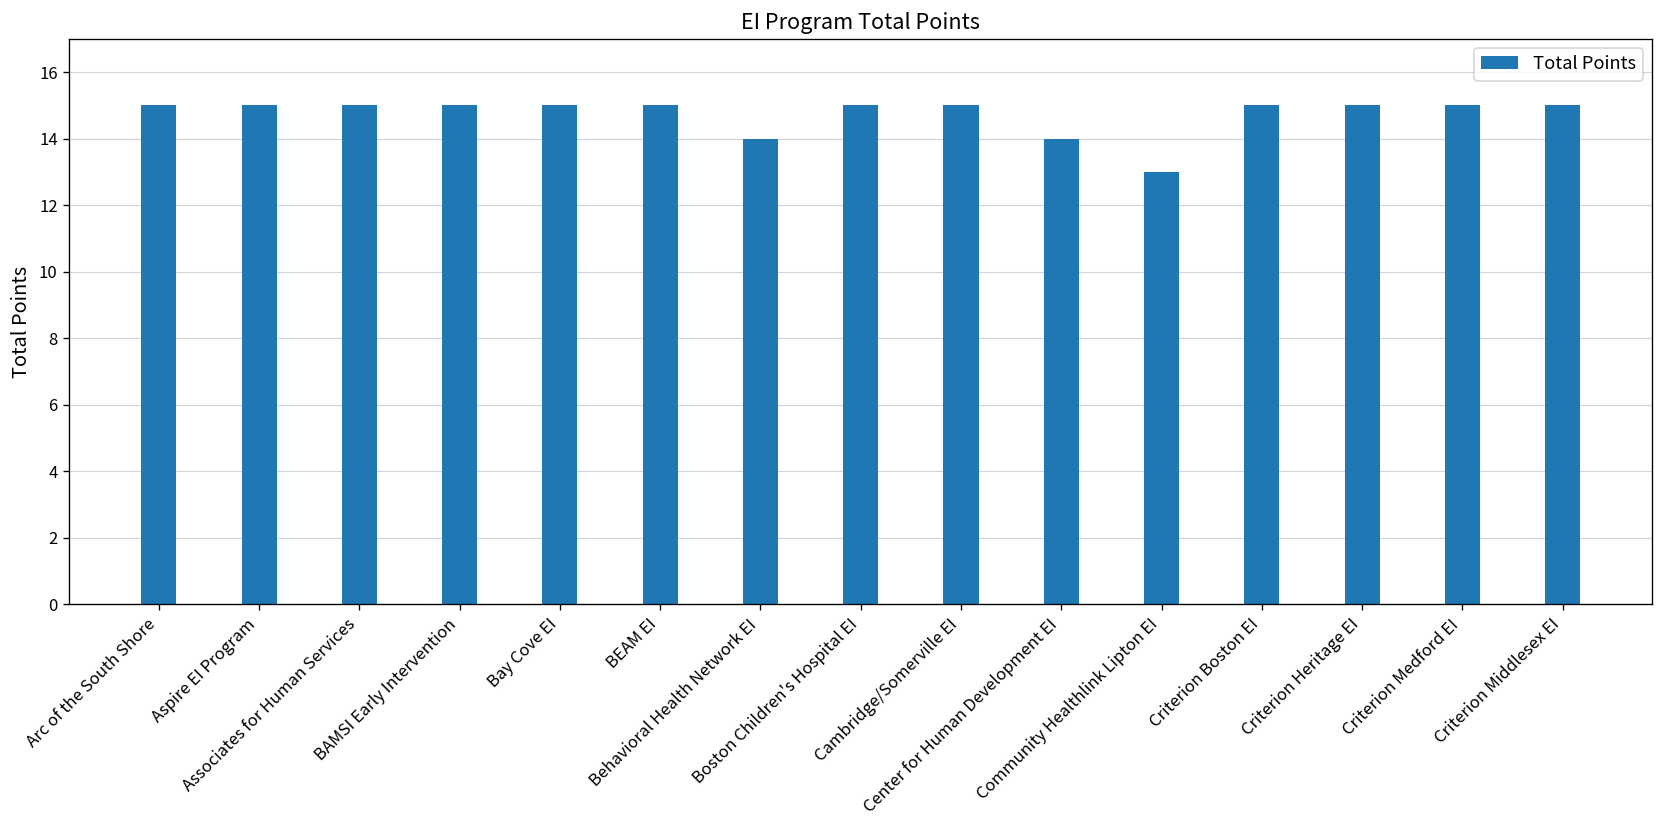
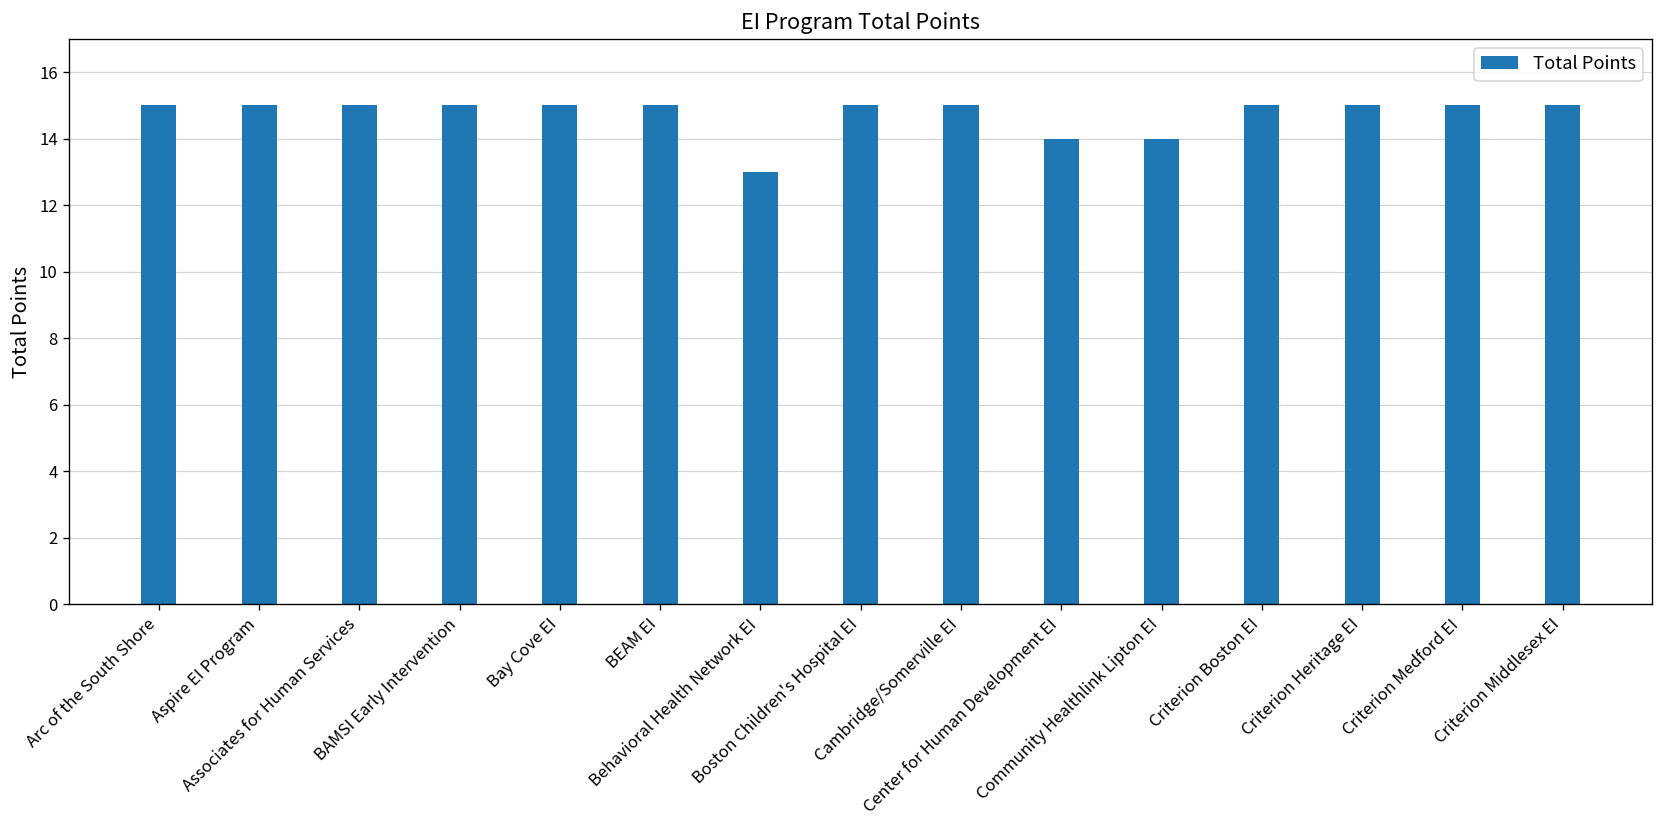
Behavioral Health Network EI: 14 -> 13
Community Healthlink Lipton EI: 13 -> 14
